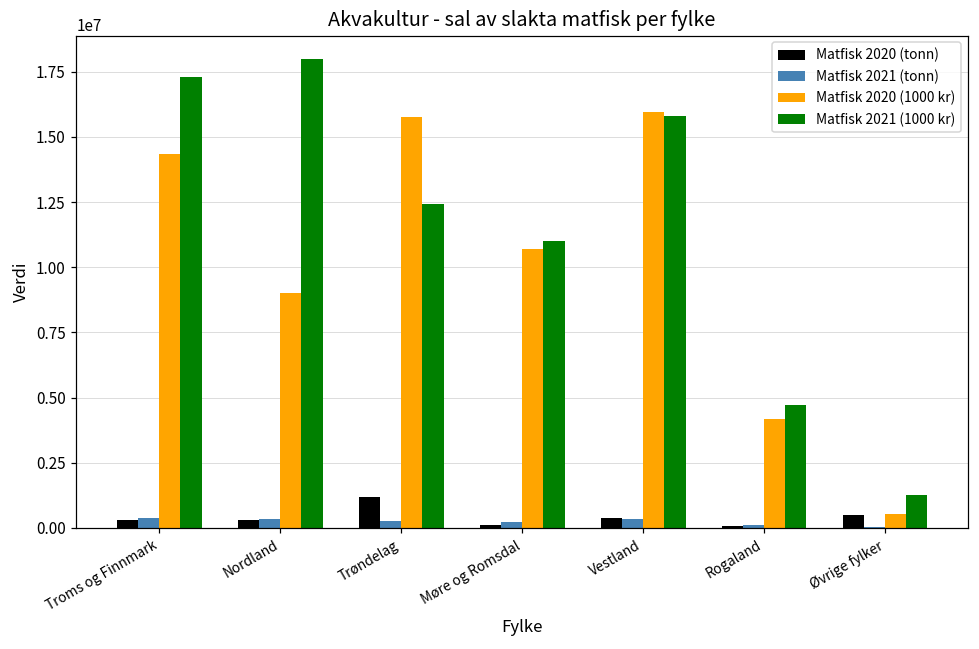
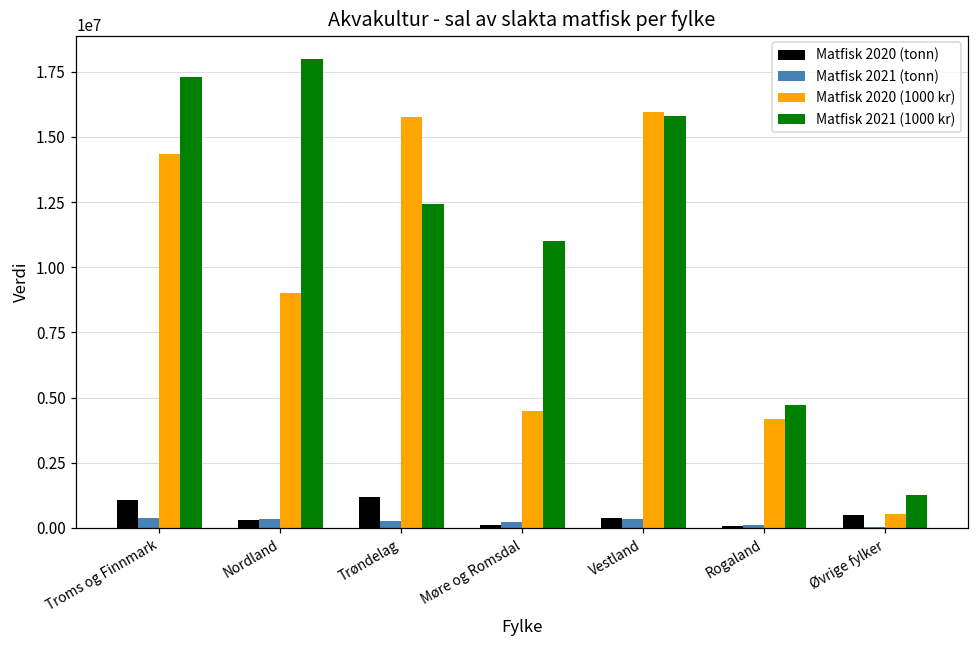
Matfisk 2020 (tonn), Troms og Finnmark: 300000 -> 1100000
Matfisk 2020 (1000 kr), Møre og Romsdal: 10700000 -> 4500000
